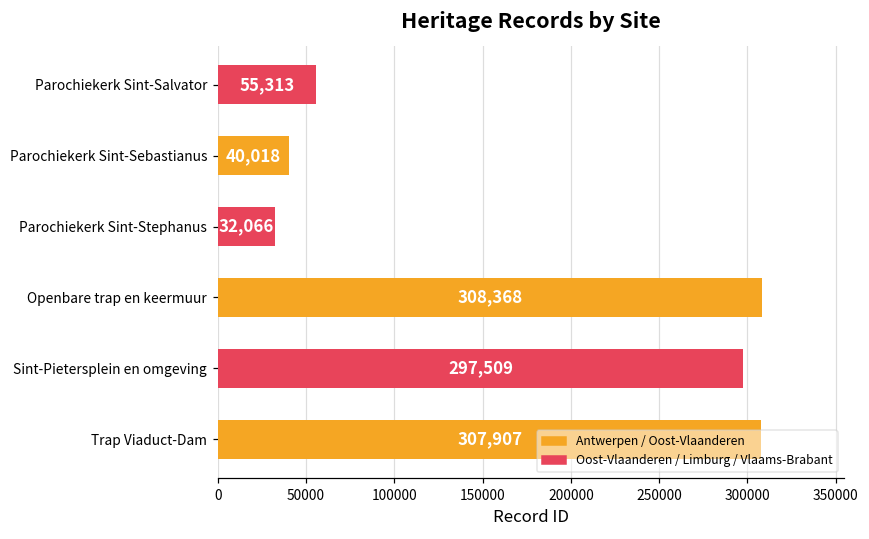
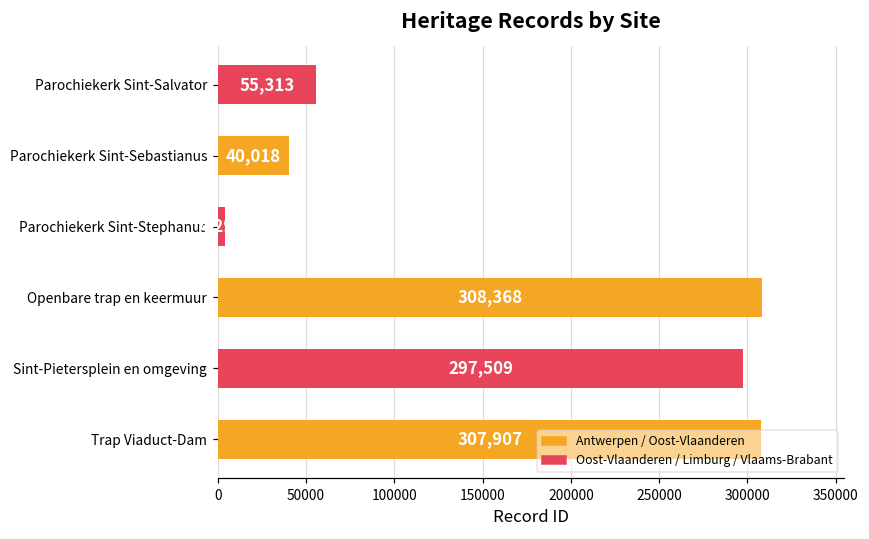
Parochiekerk Sint-Stephanus: 32000 -> 4000
